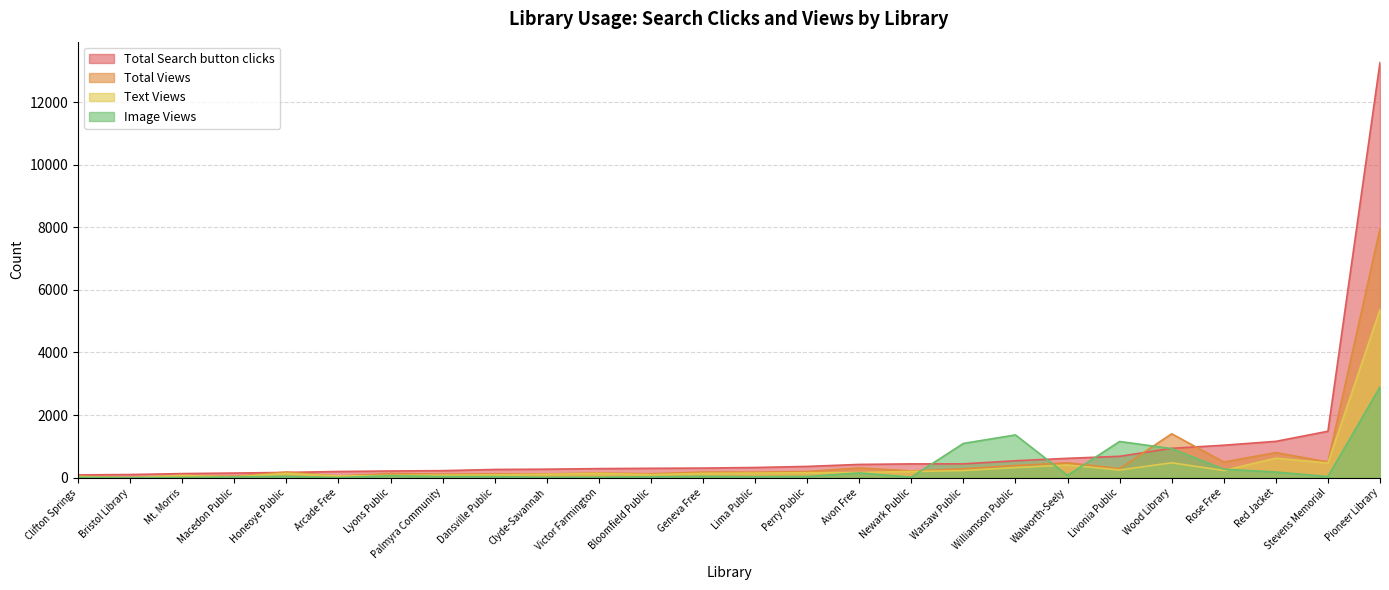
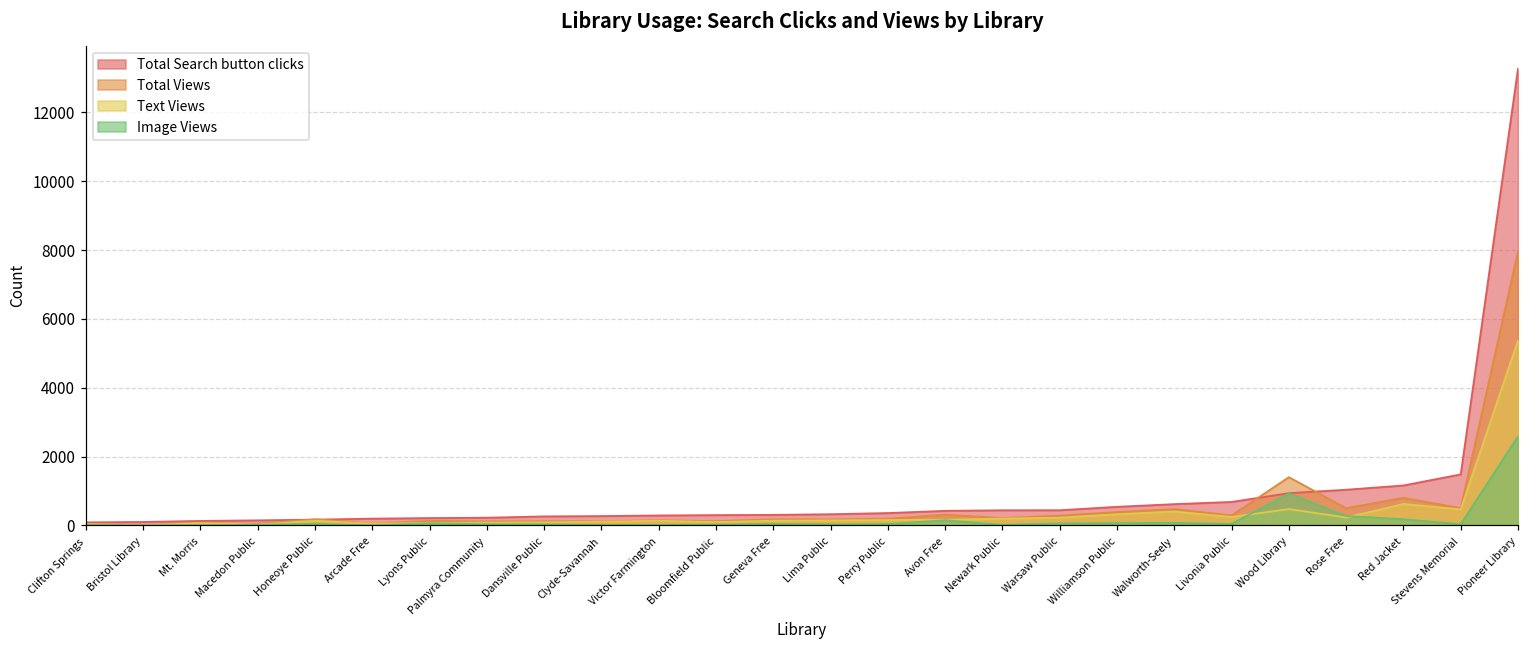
Image Views, Warsaw Public: 1100 -> 100
Image Views, Williamson Public: 1400 -> 100
Image Views, Livonia Public: 1200 -> 0
Image Views, Pioneer Library: 2900 -> 2600
